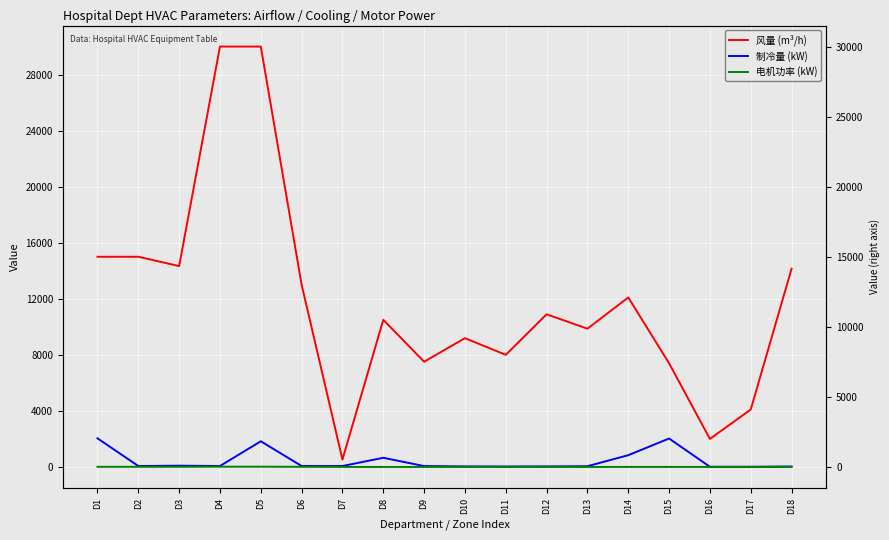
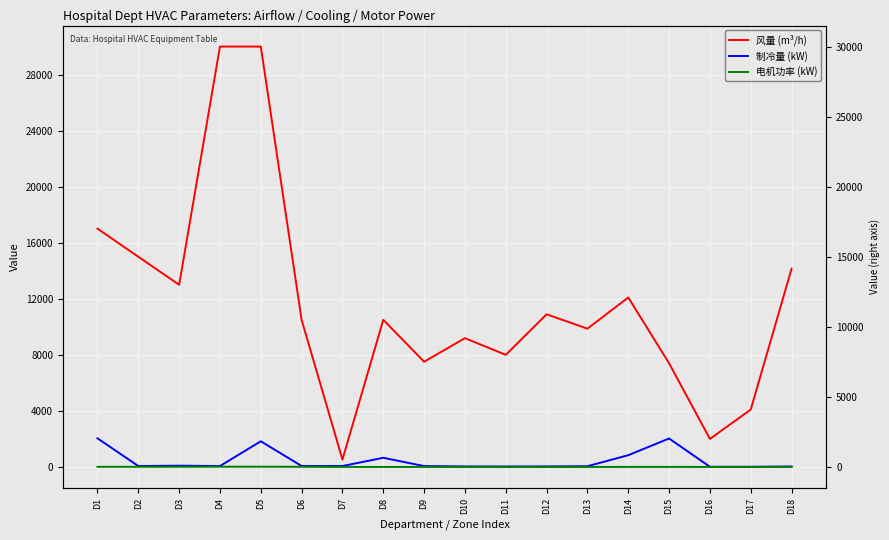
风量 (m³/h), D1: 15000 -> 17000
风量 (m³/h), D3: 14300 -> 13000
风量 (m³/h), D6: 13000 -> 10500
